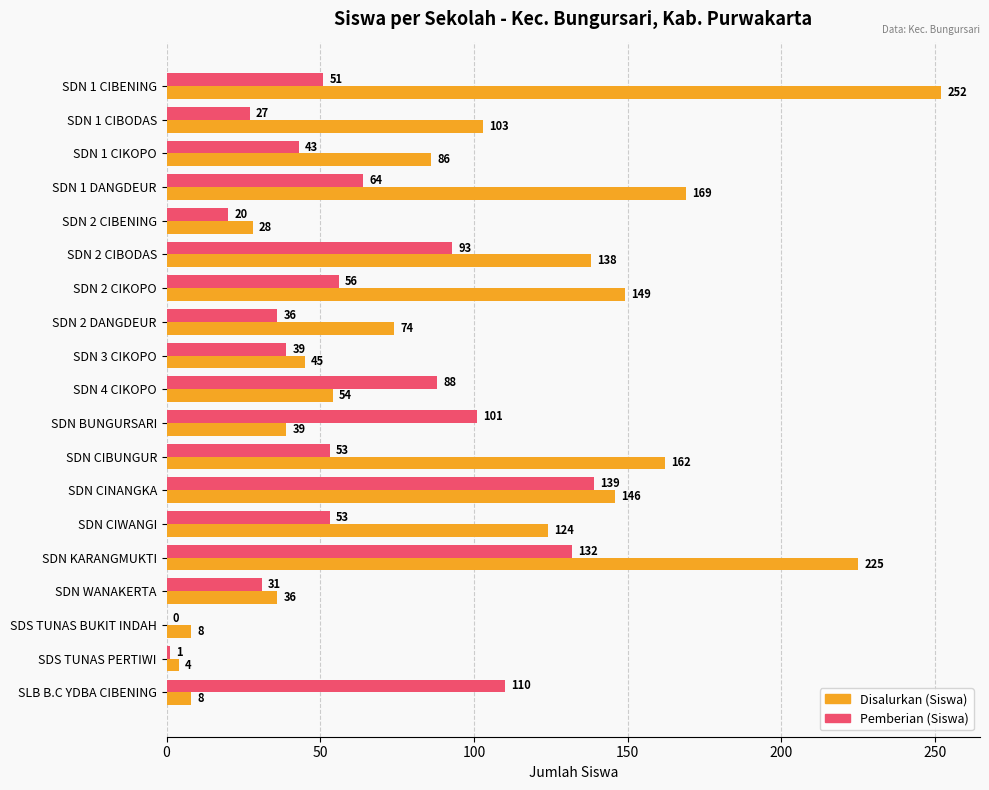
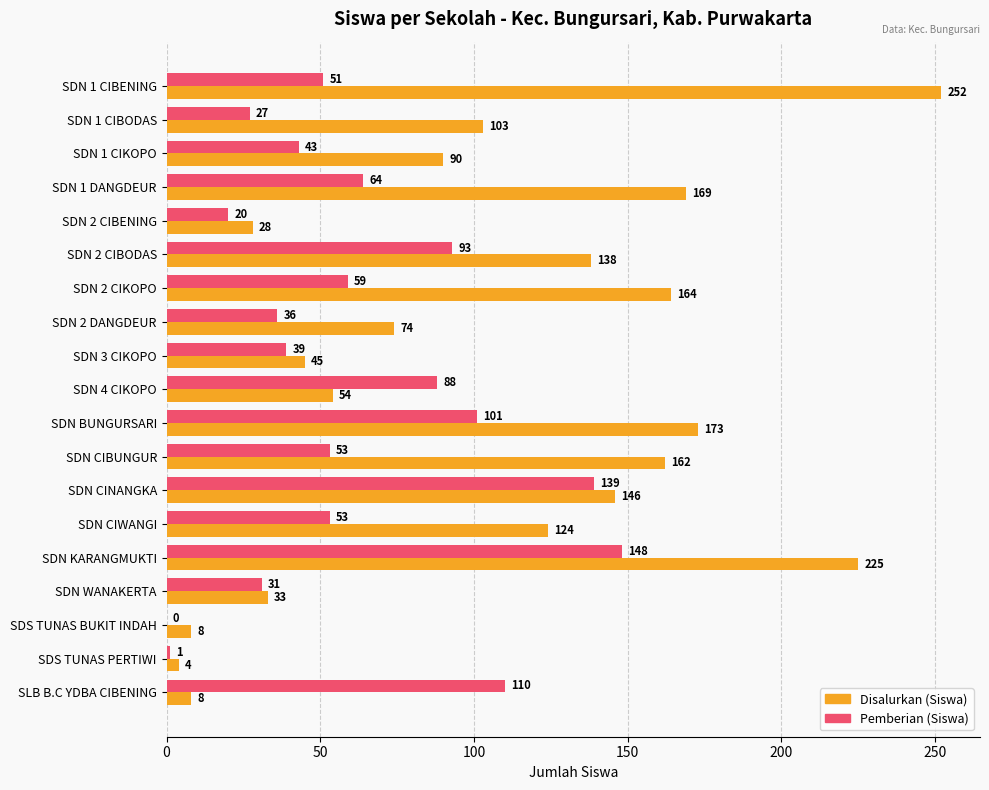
Disalurkan (Siswa), SDN 1 CIKOPO: 86 -> 90
Pemberian (Siswa), SDN 2 CIKOPO: 56 -> 59
Disalurkan (Siswa), SDN 2 CIKOPO: 149 -> 164
Disalurkan (Siswa), SDN BUNGURSARI: 39 -> 173
Pemberian (Siswa), SDN KARANGMUKTI: 132 -> 148
Disalurkan (Siswa), SDN WANAKERTA: 36 -> 33
